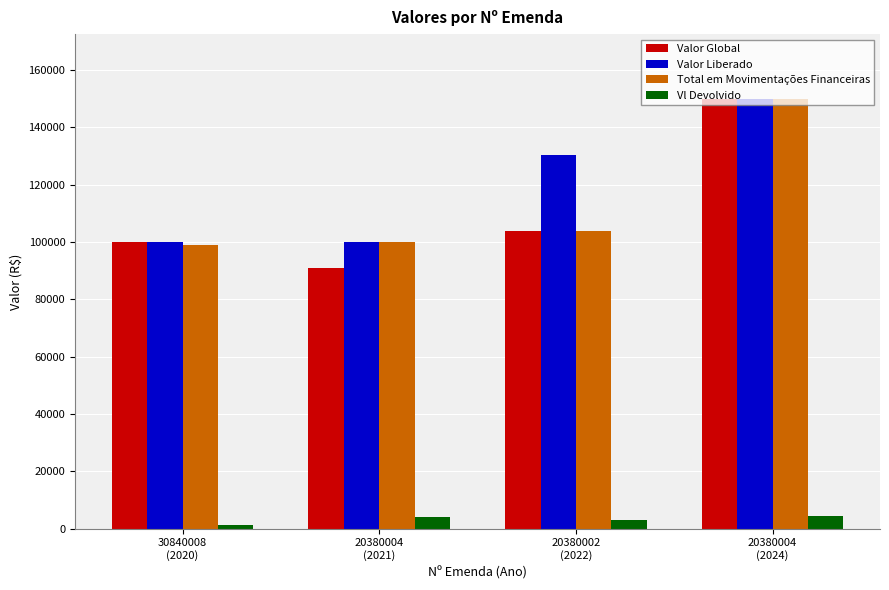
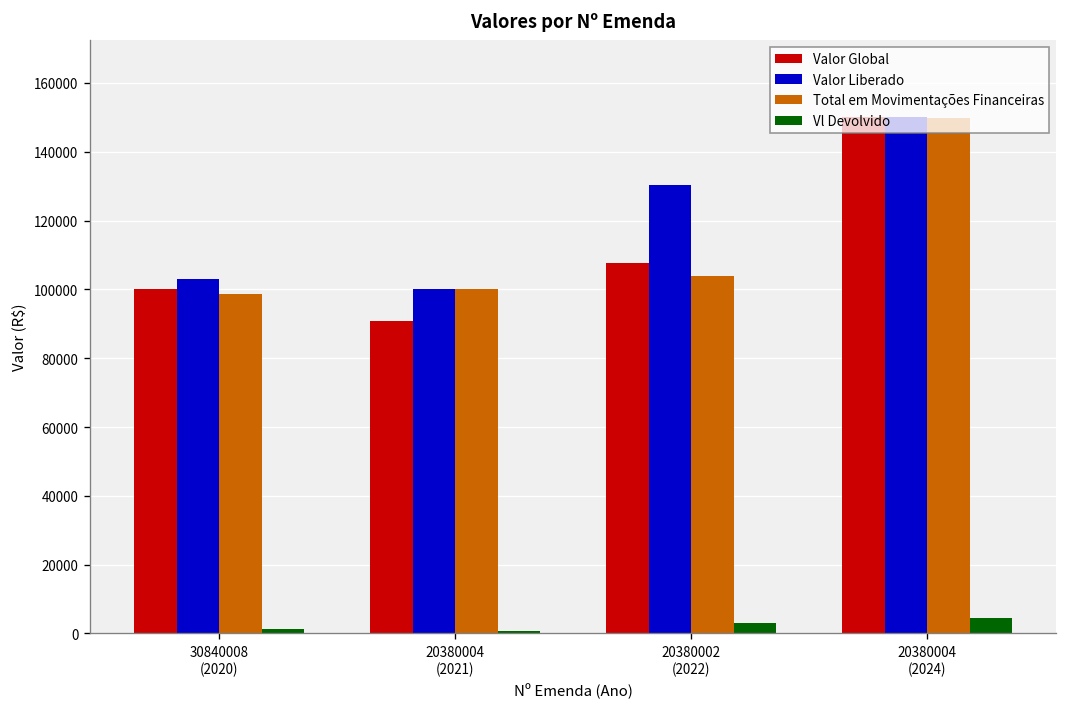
Valor Liberado, 30840008 (2020): 100000 -> 103000
Vl Devolvido, 20380004 (2021): 4000 -> 1000
Valor Global, 20380002 (2022): 104000 -> 108000
